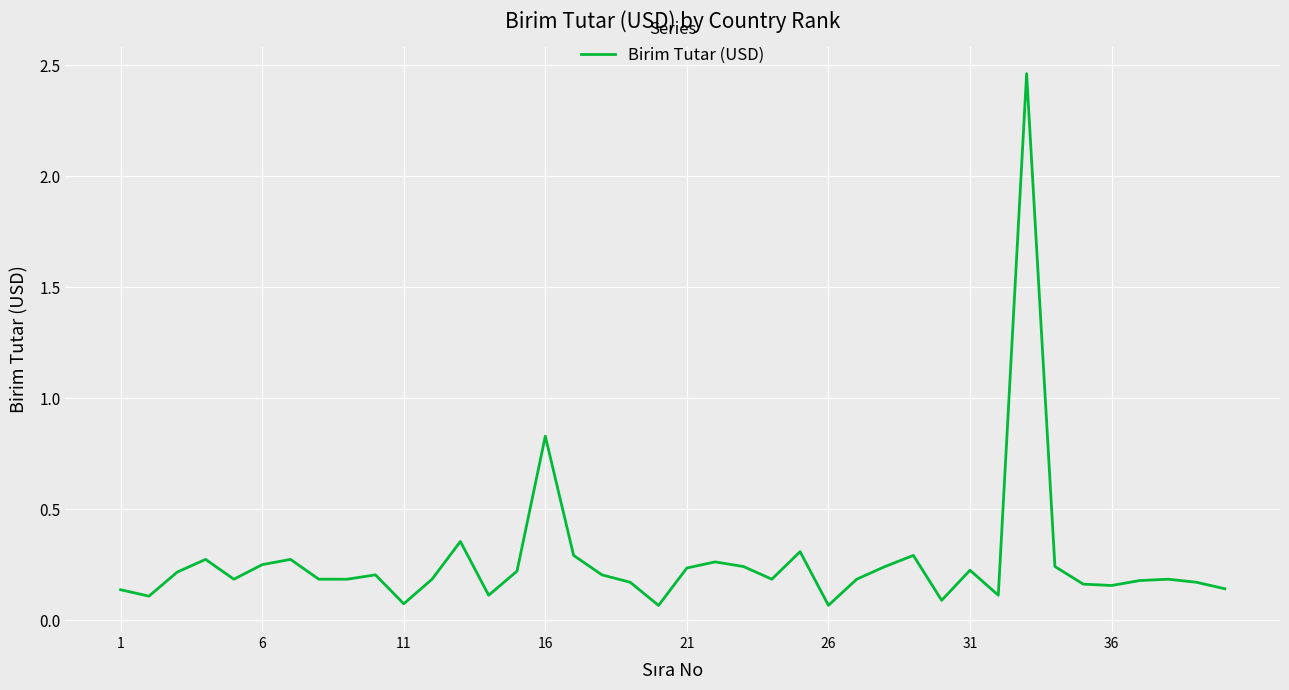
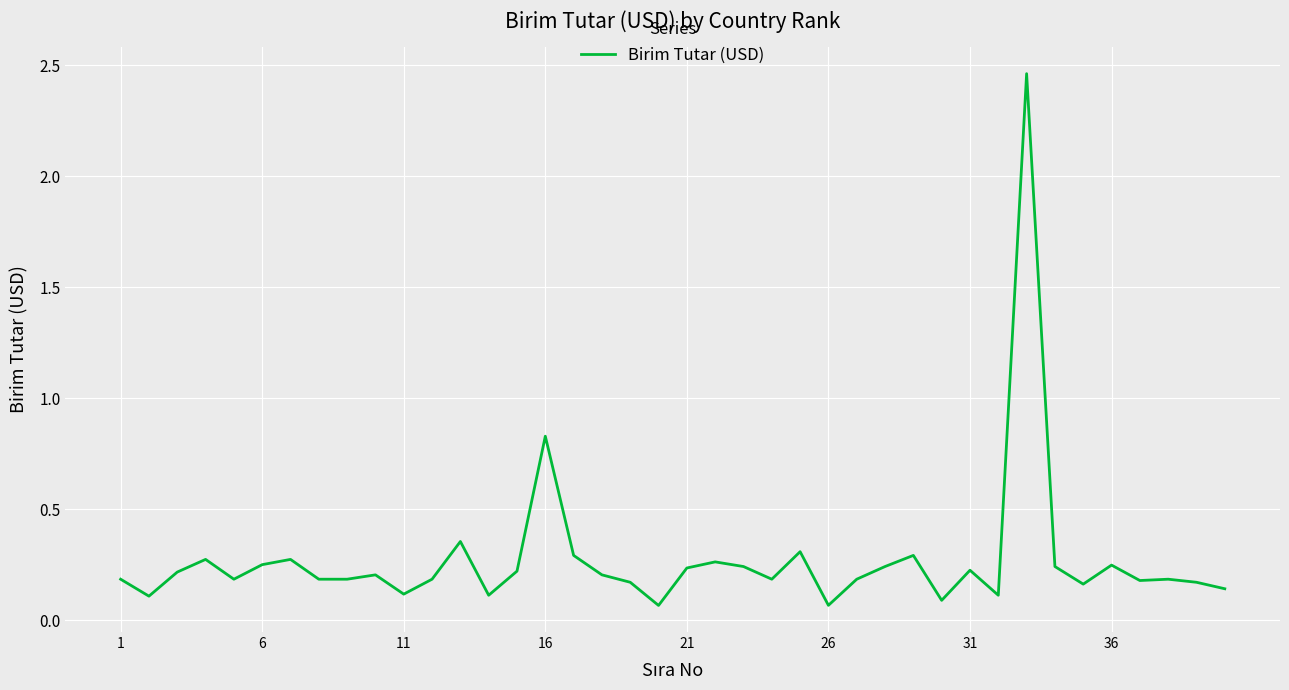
1: 0.14 -> 0.18
11: 0.07 -> 0.12
36: 0.16 -> 0.25
